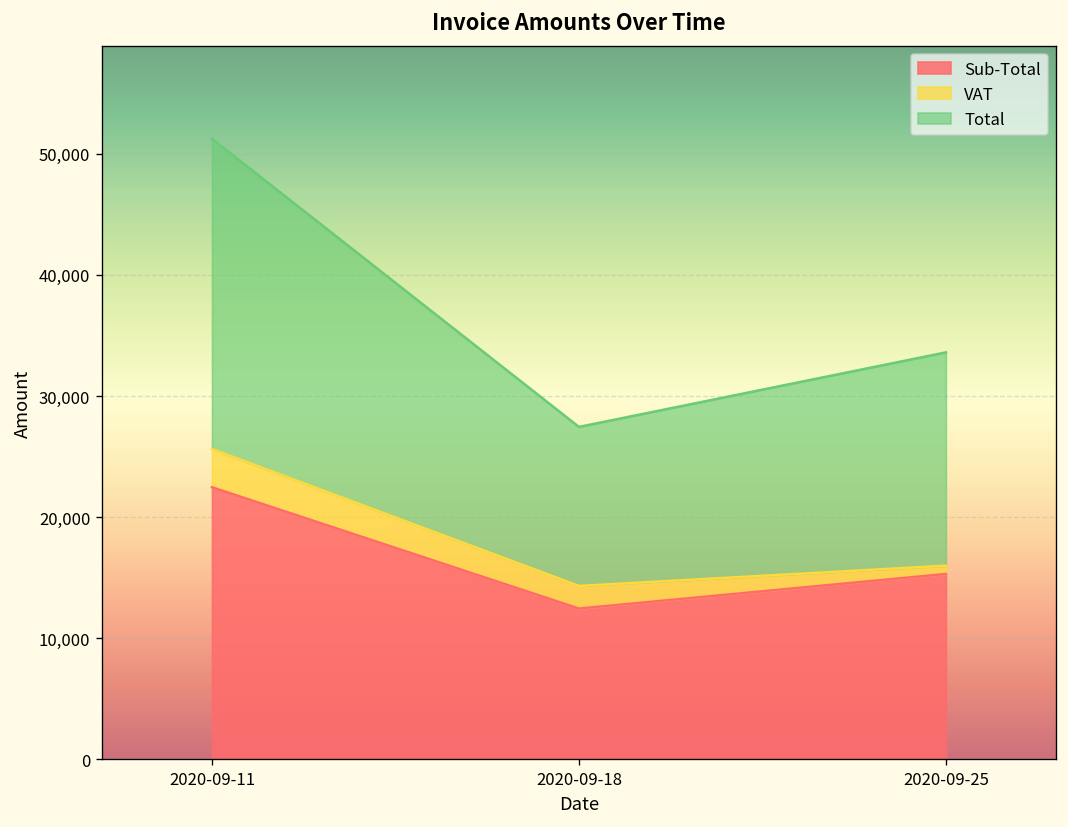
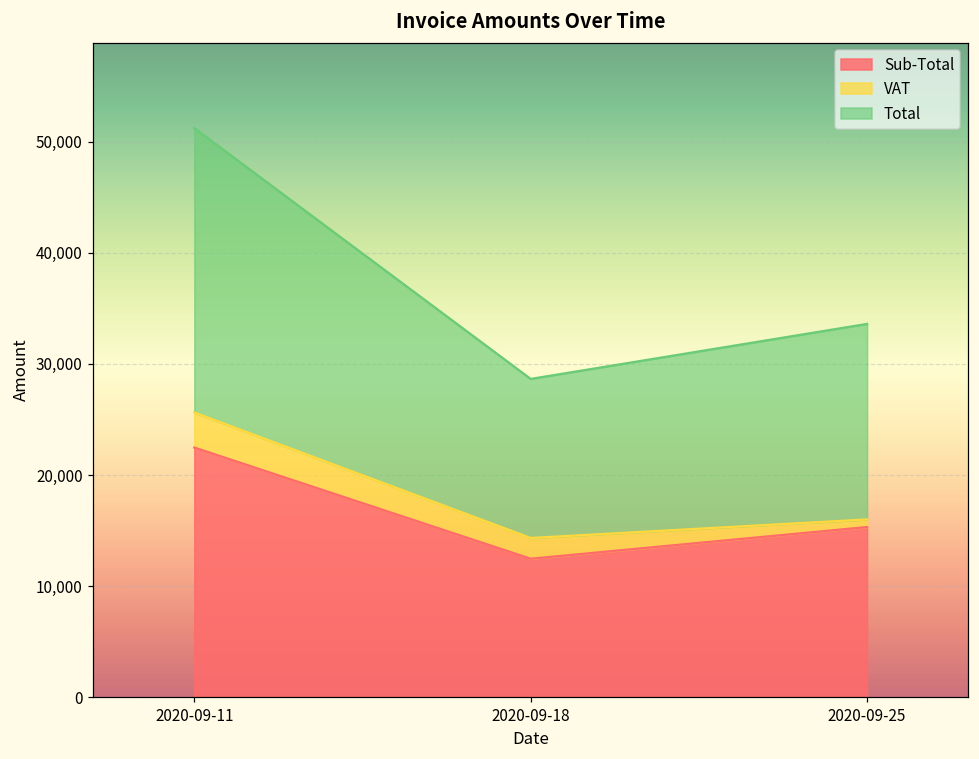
Total, 2020-09-18: 13,100 -> 14,300
